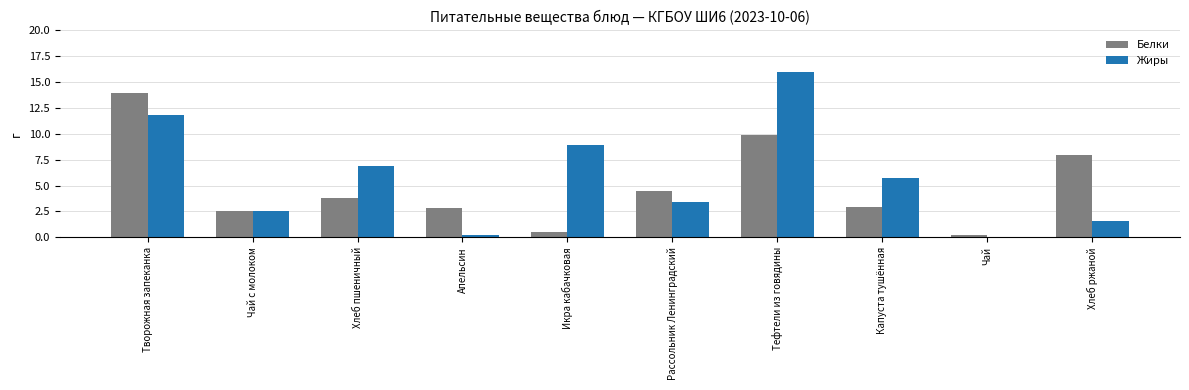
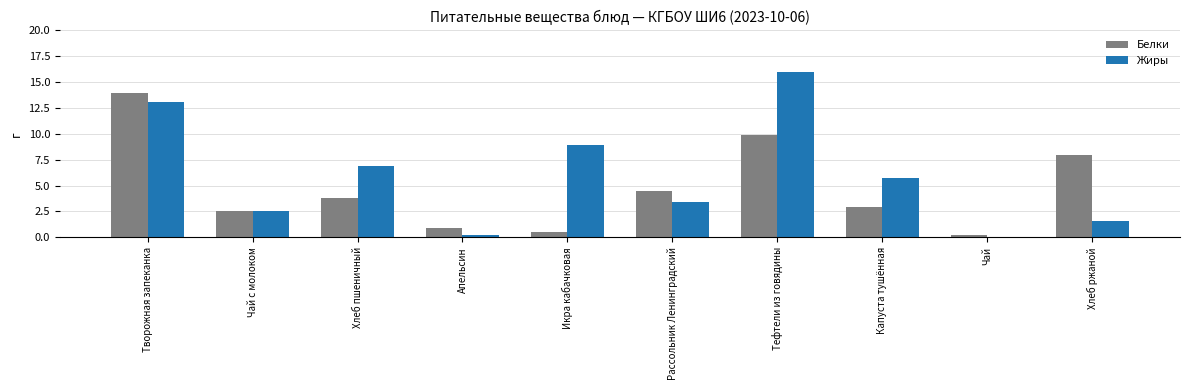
Жиры, Творожная запеканка: 11.8 -> 13.1
Белки, Апельсин: 2.8 -> 0.9
